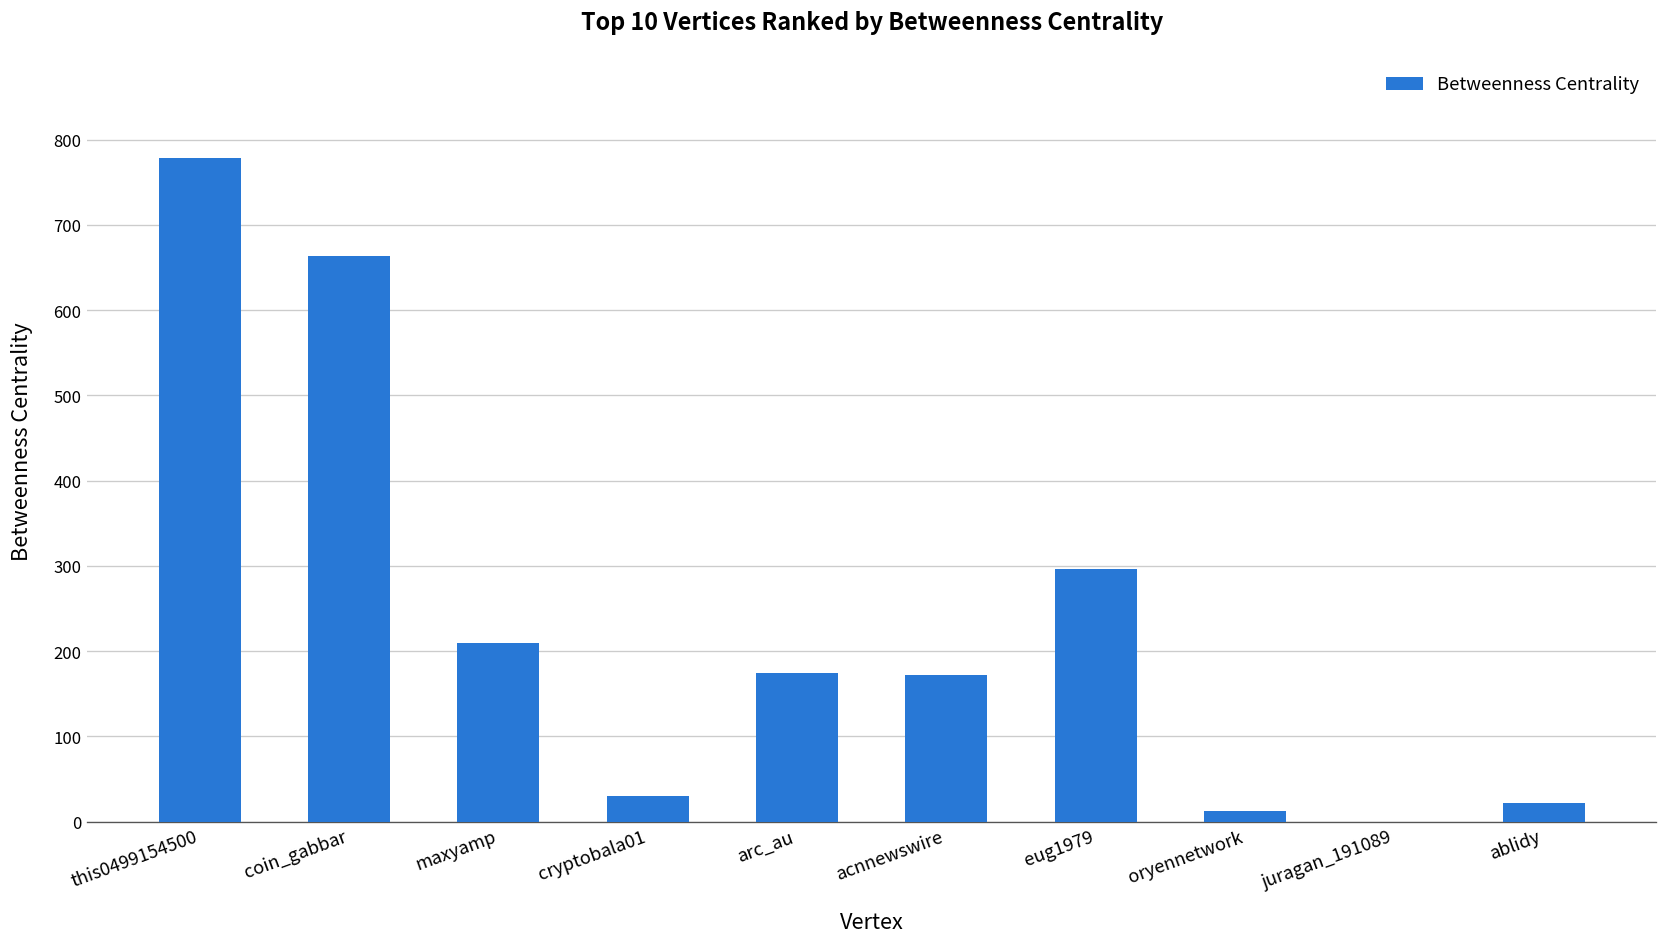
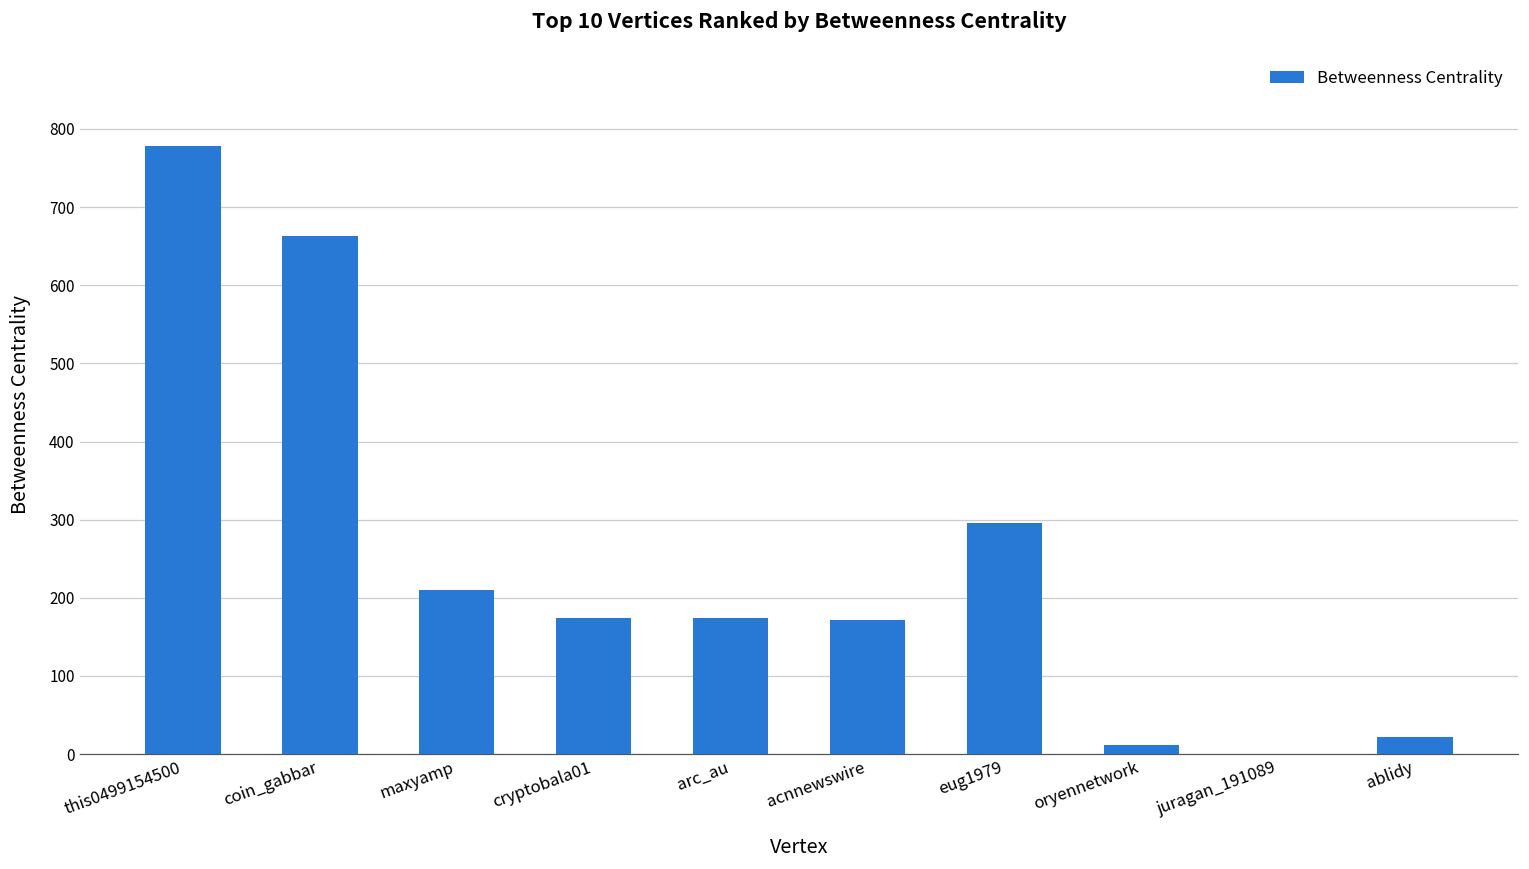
cryptobala01: 30 -> 170
